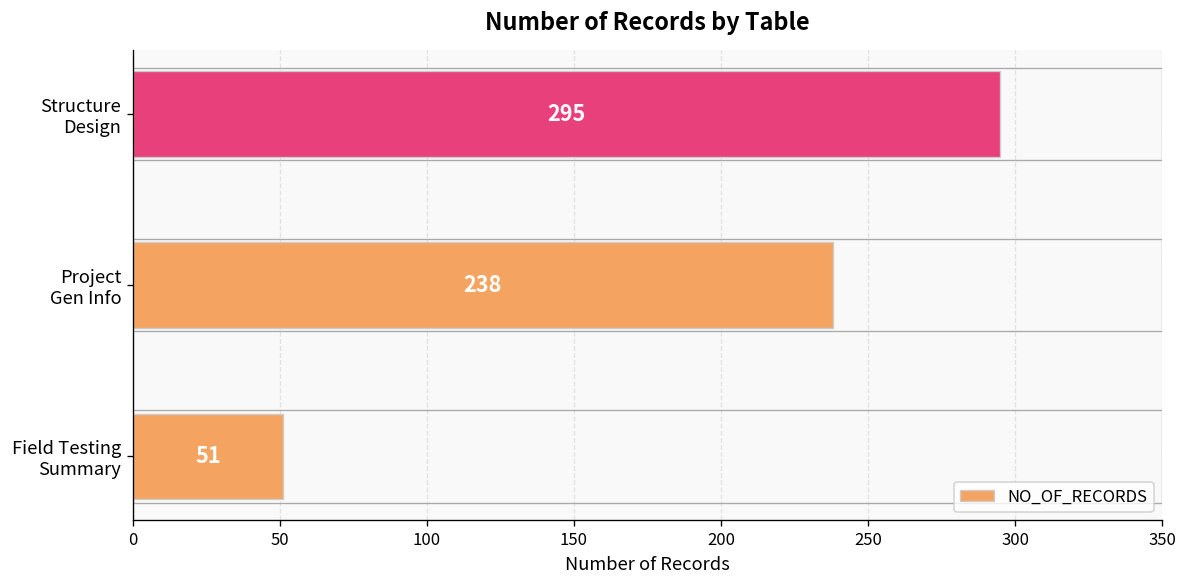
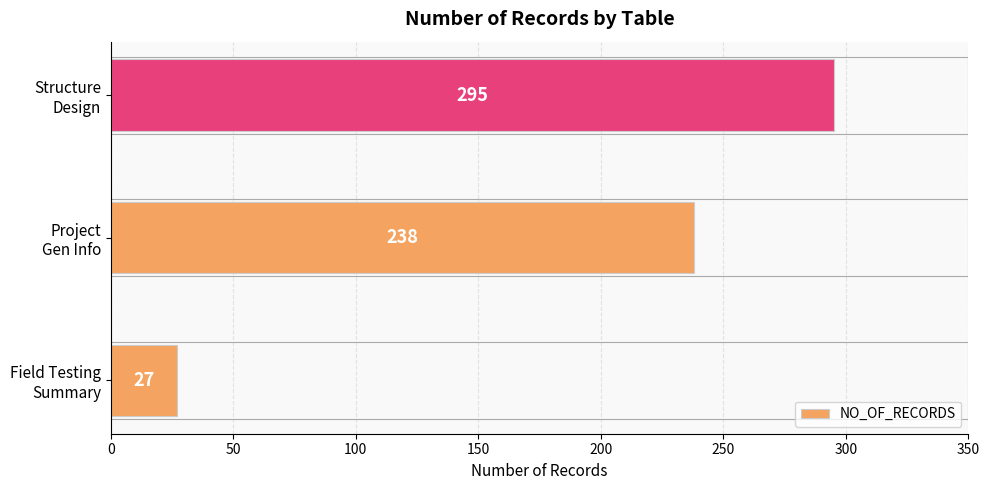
Field Testing Summary: 51 -> 27
